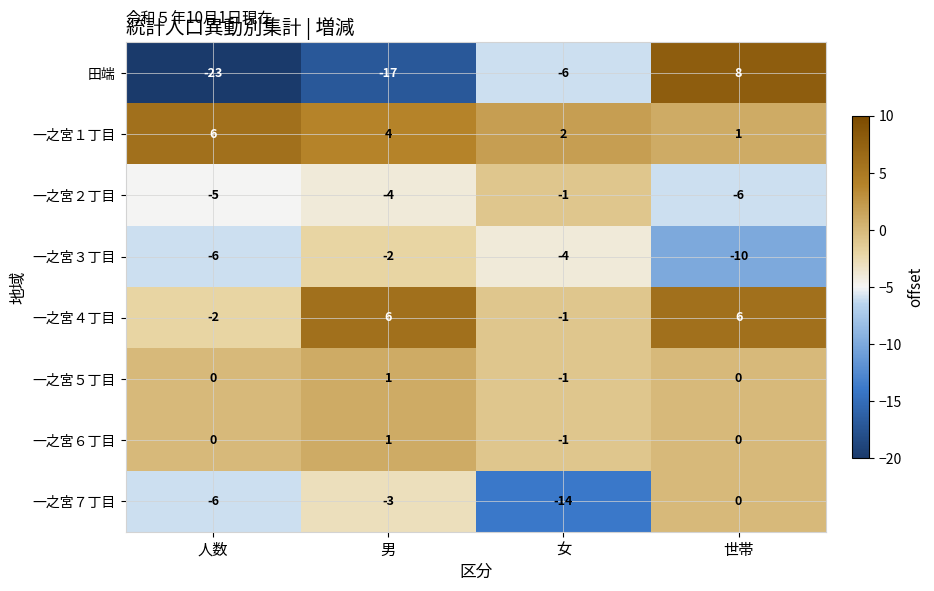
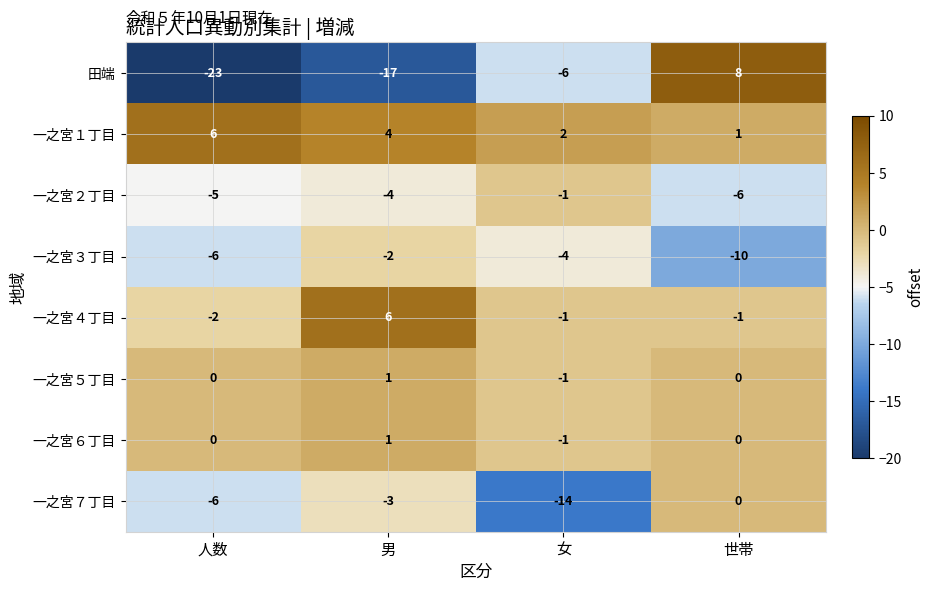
一之宮４丁目, 世帯: 6 -> -1
